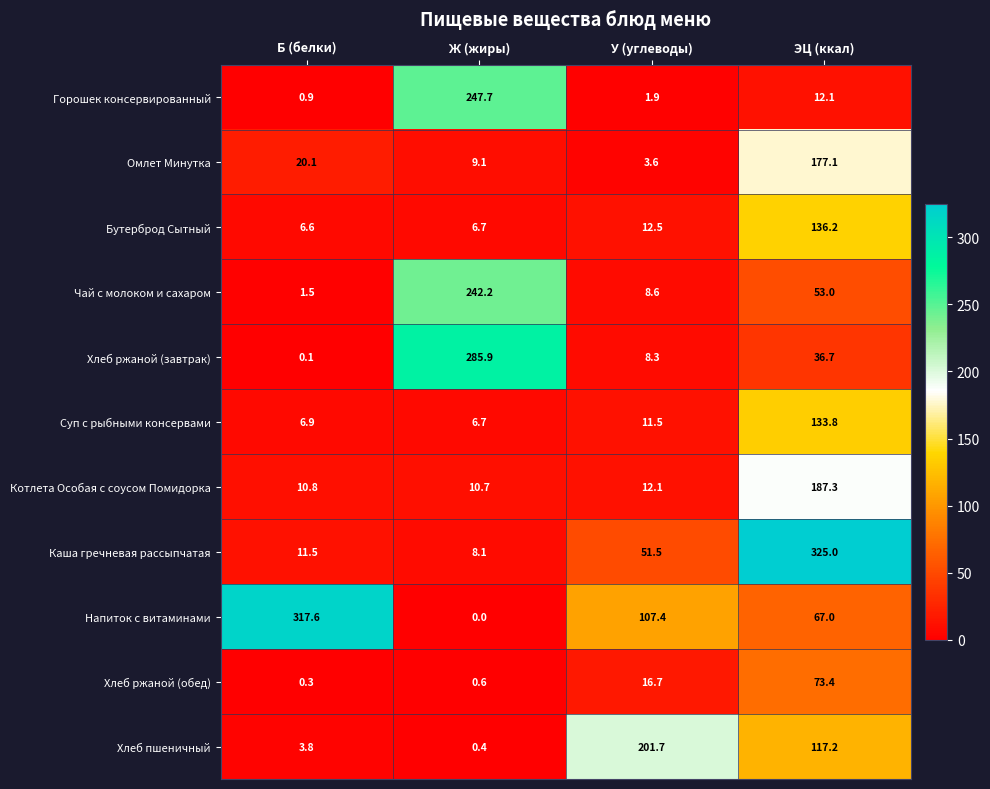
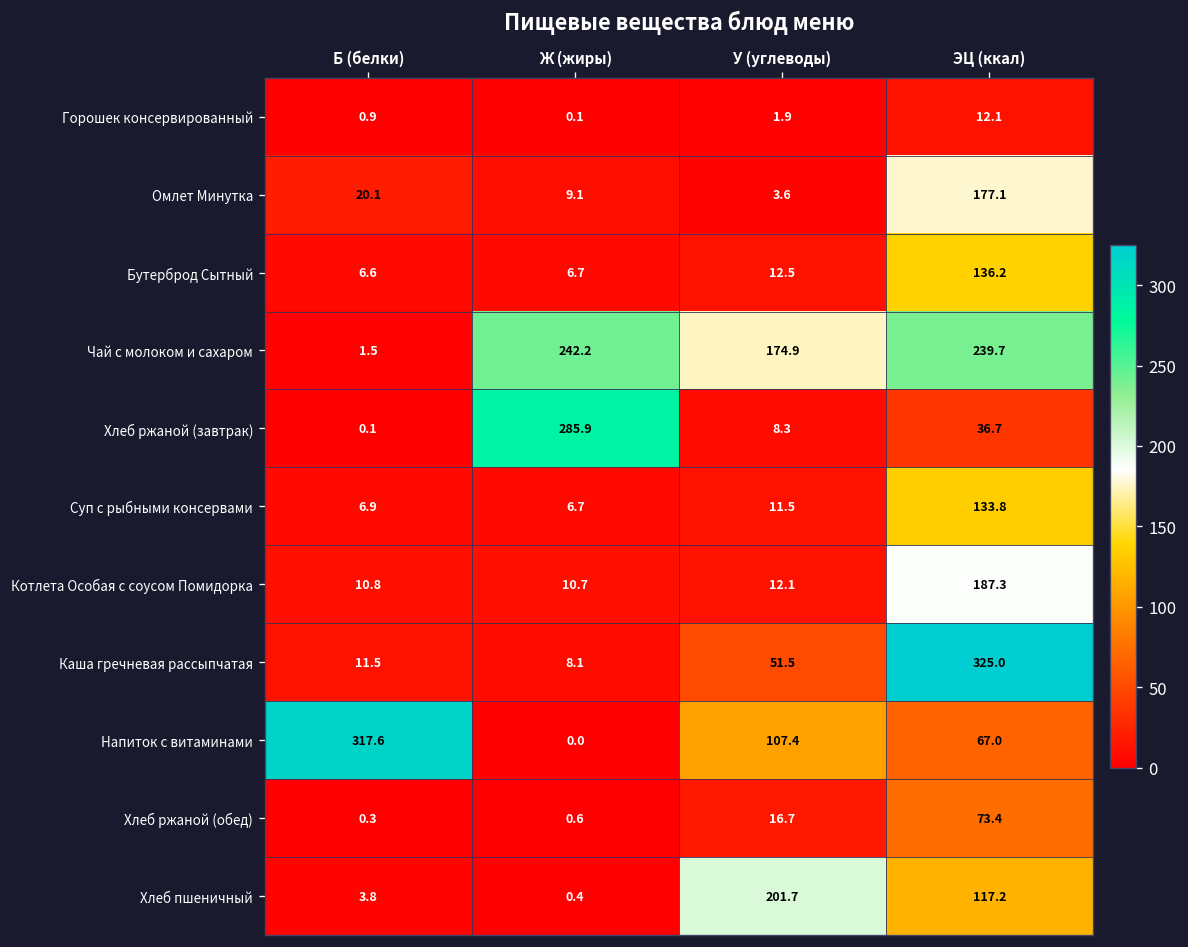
Горошек консервированный, Ж (жиры): 247.7 -> 0.1
Чай с молоком и сахаром, У (углеводы): 8.6 -> 174.9
Чай с молоком и сахаром, ЭЦ (ккал): 53.0 -> 239.7
